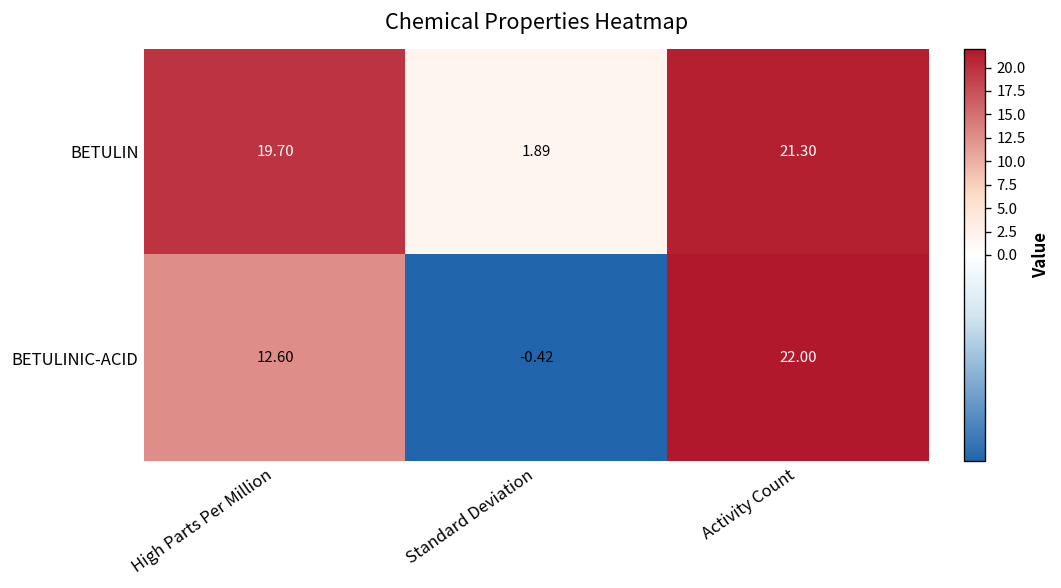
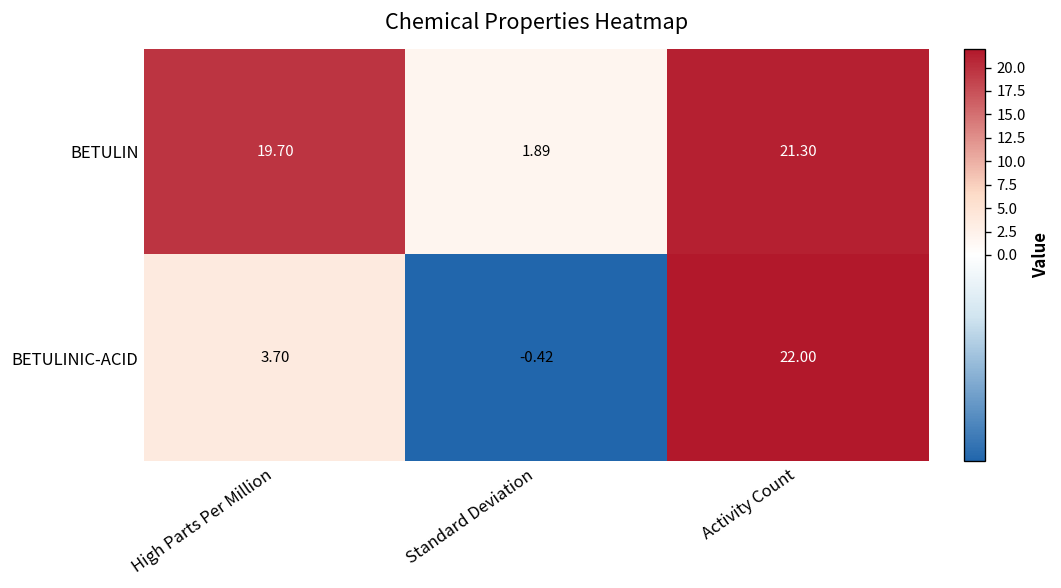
BETULINIC-ACID, High Parts Per Million: 12.60 -> 3.70
